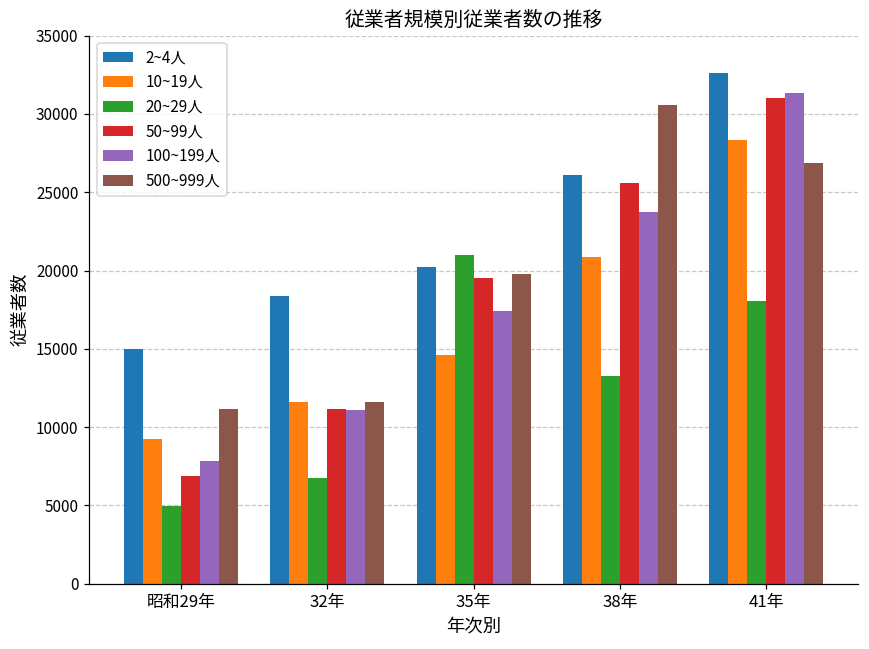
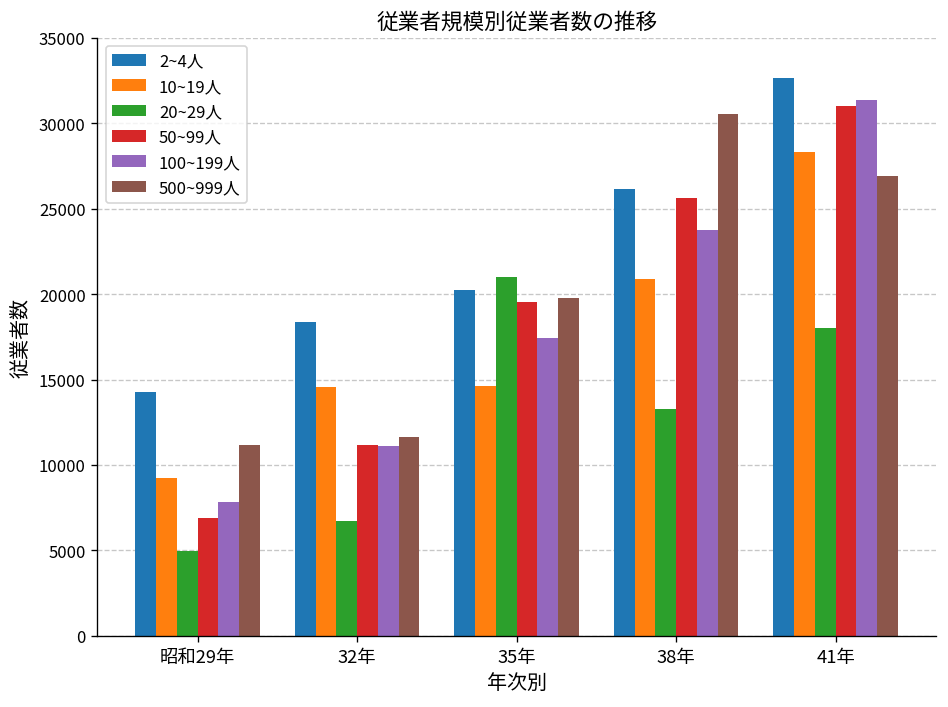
2~4人, 昭和29年: 15000 -> 14200
10~19人, 32年: 11600 -> 14500
